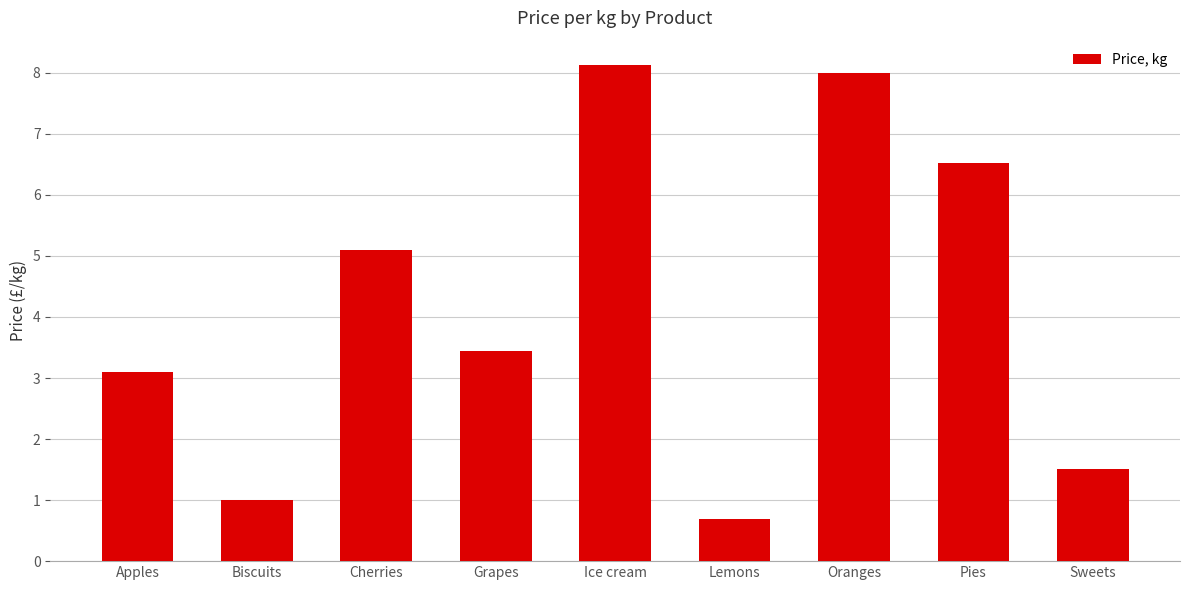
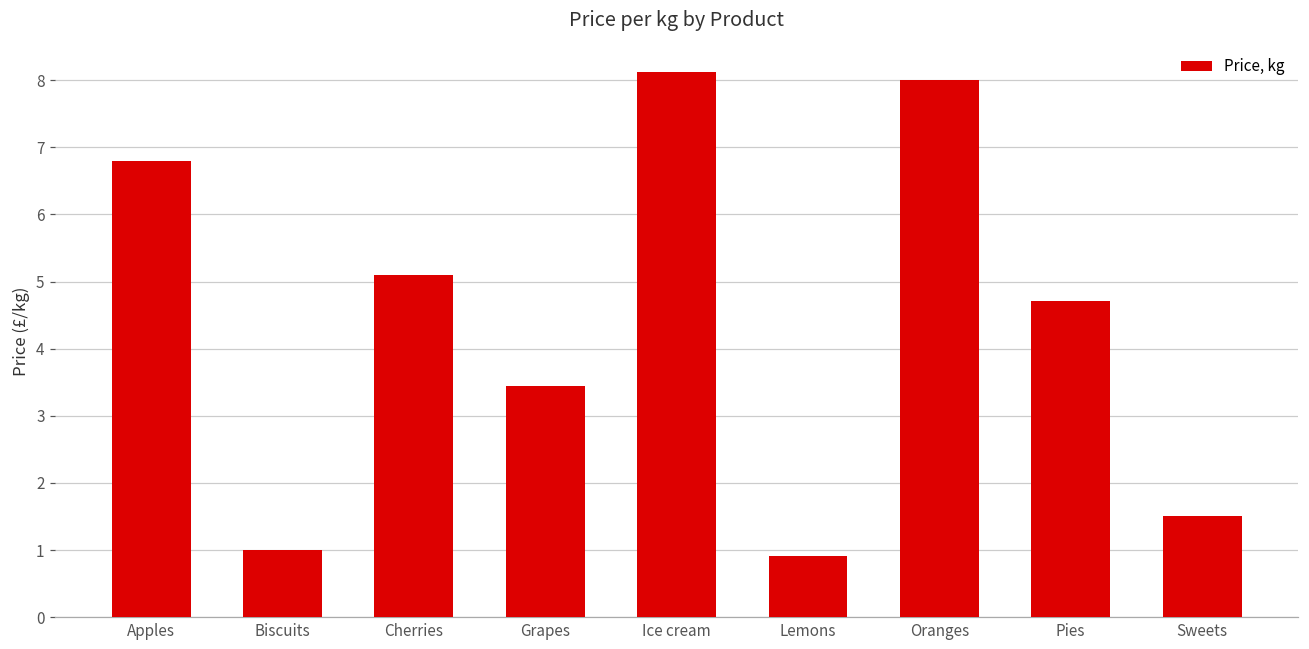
Apples: 3.1 -> 6.8
Lemons: 0.7 -> 0.9
Pies: 6.5 -> 4.7
